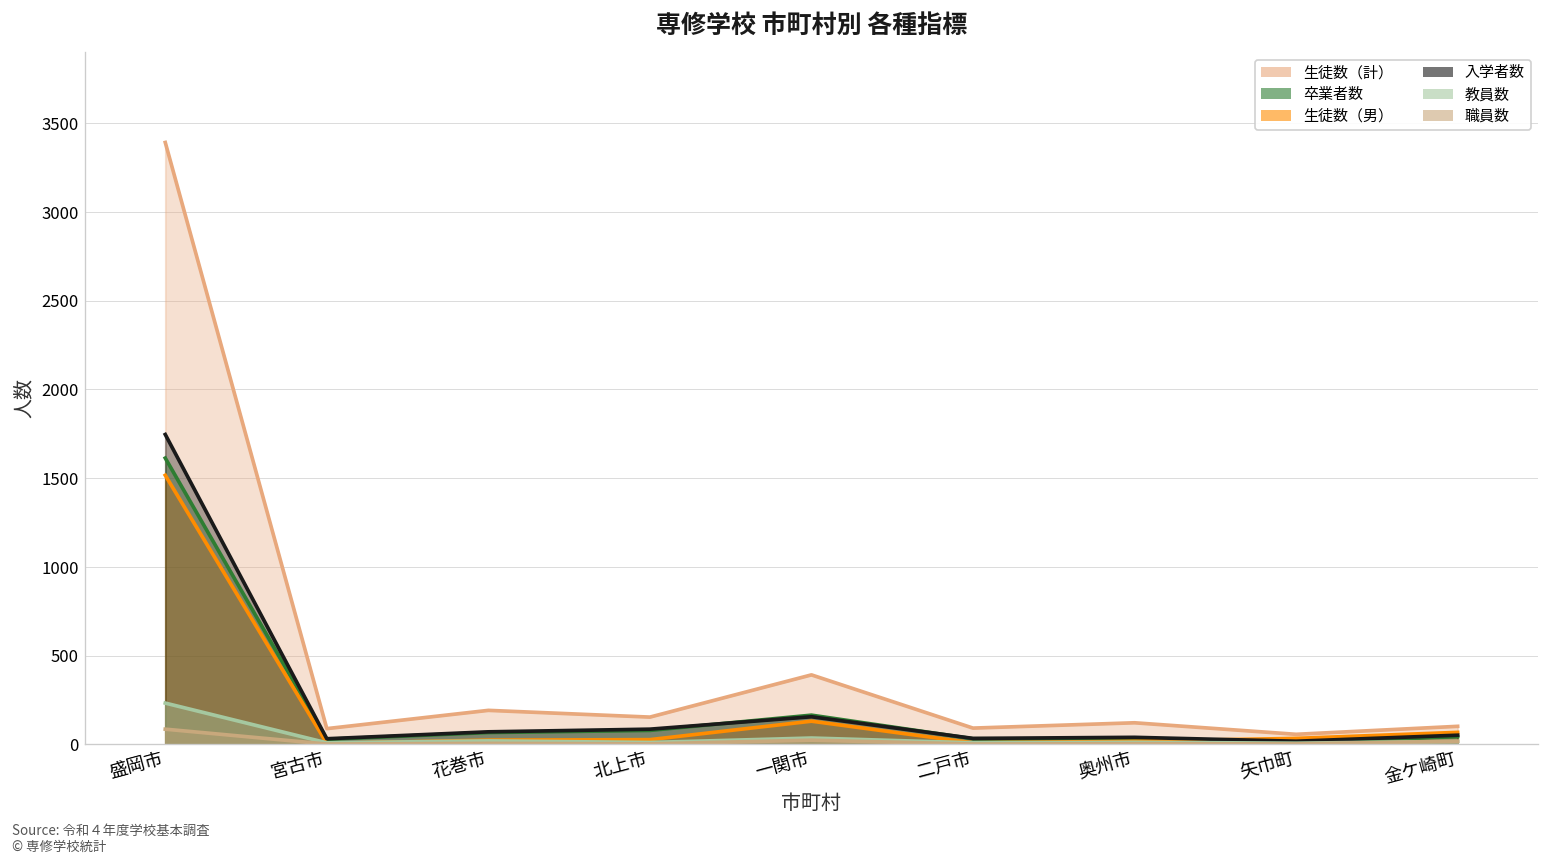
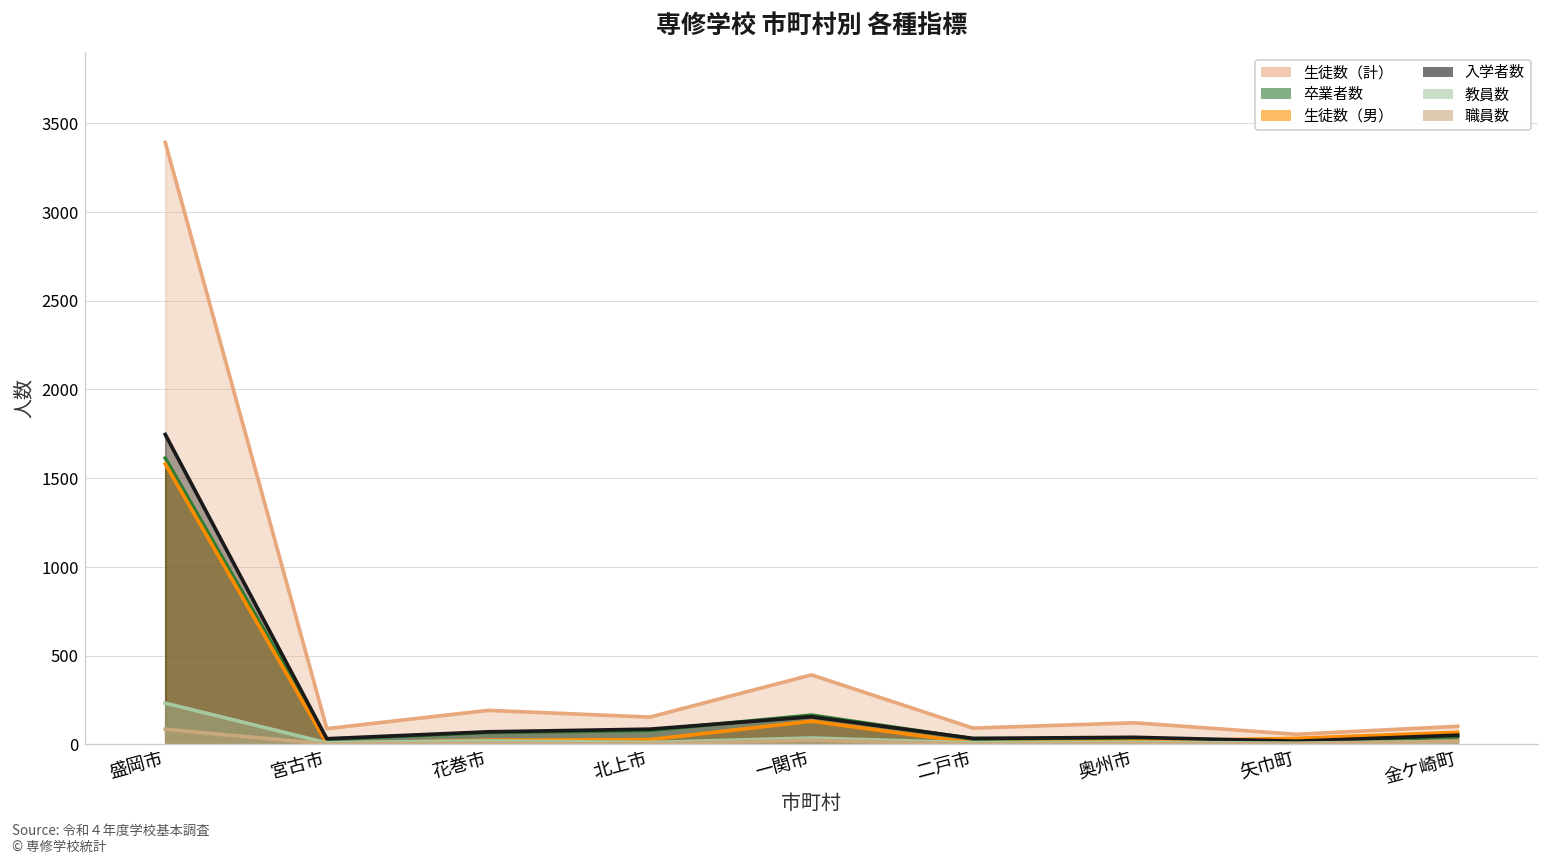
生徒数（男）, 盛岡市: 1520 -> 1580
